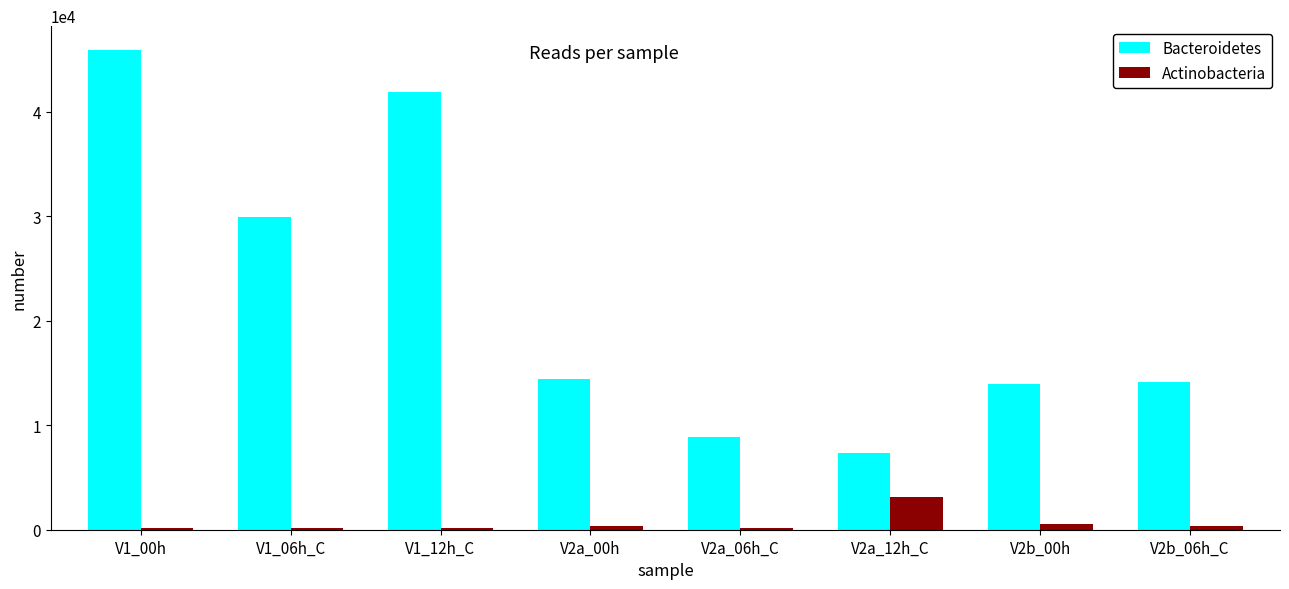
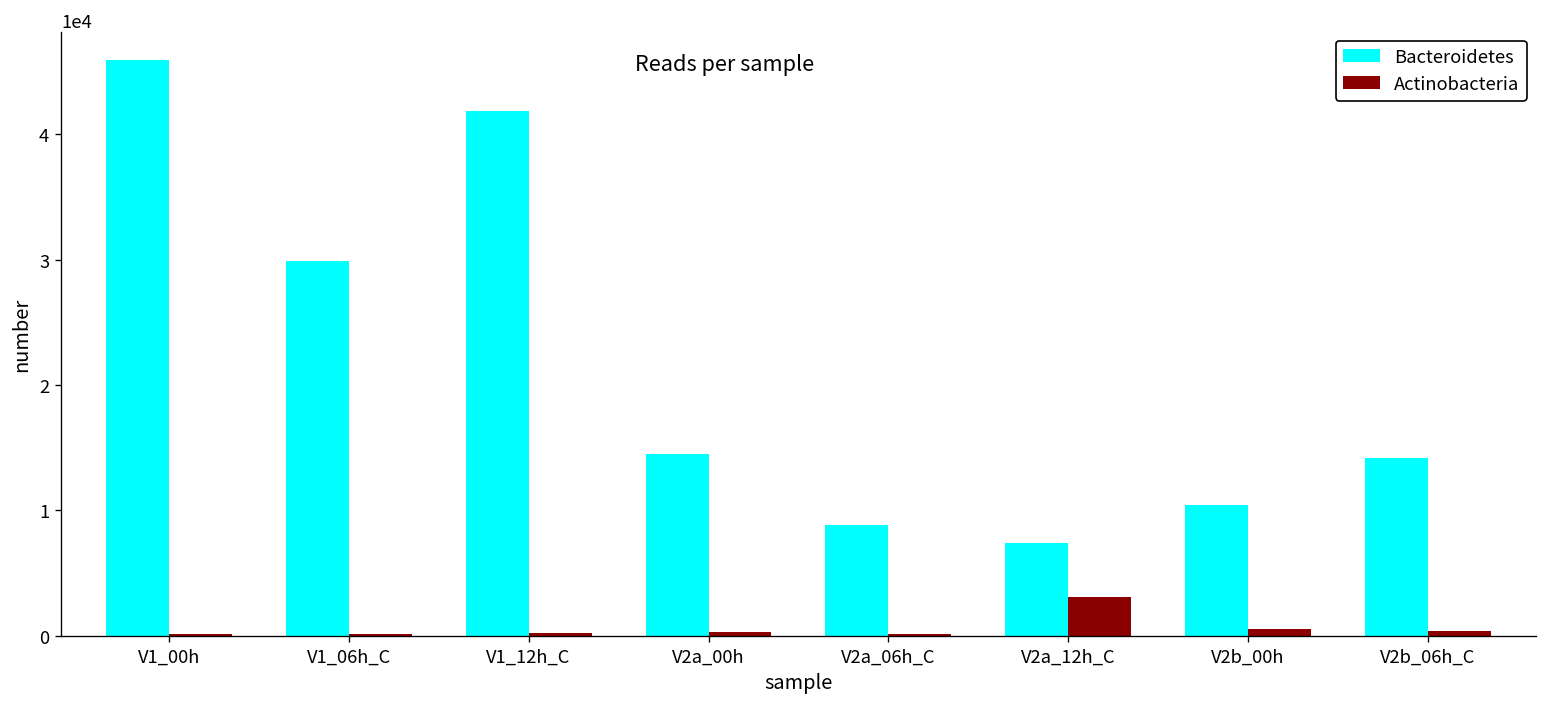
Bacteroidetes, V2b_00h: 13900 -> 10400
